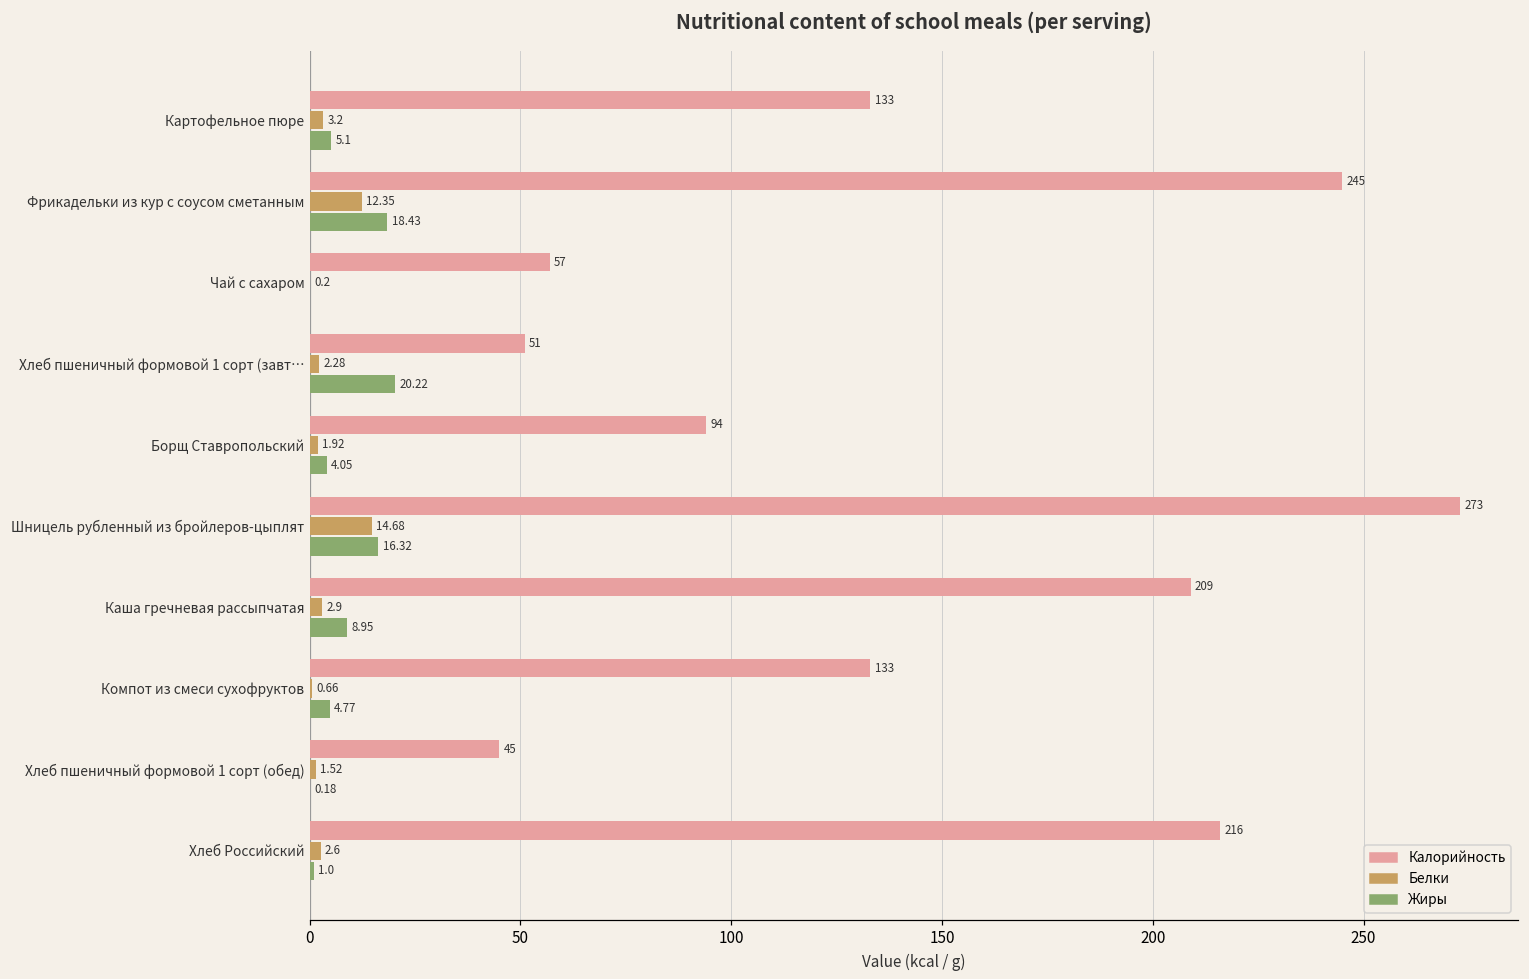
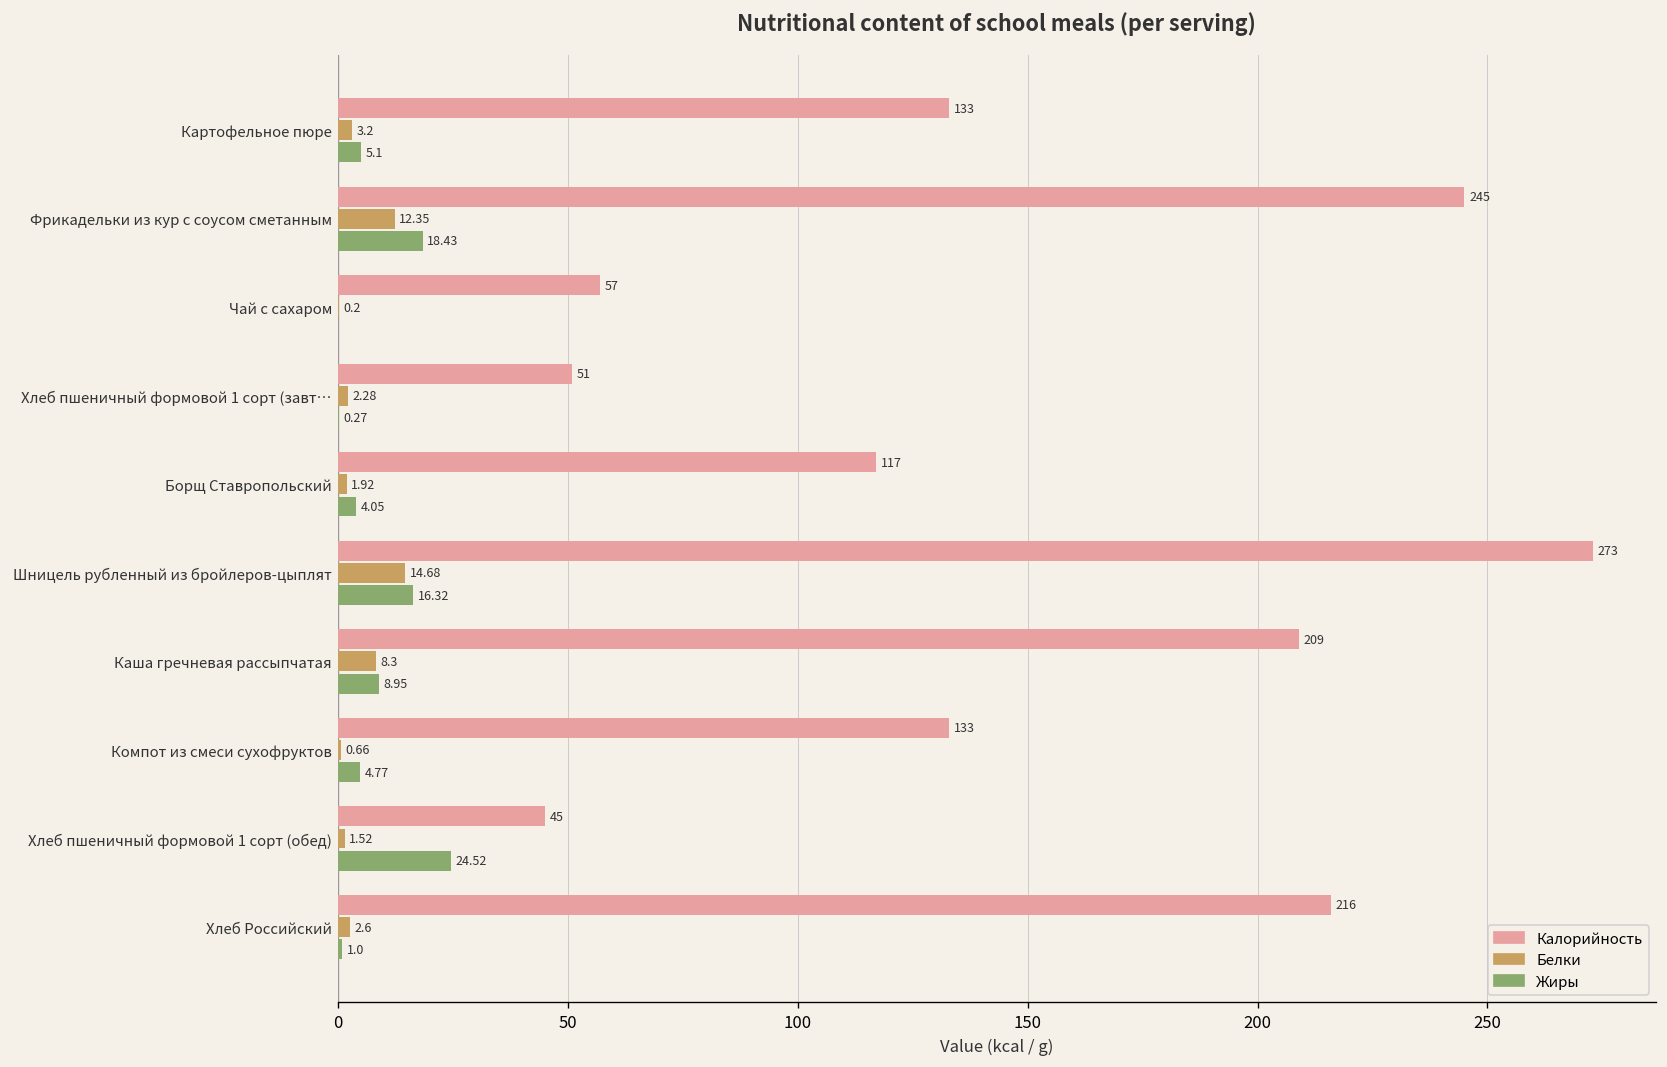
Жиры, Хлеб пшеничный формовой 1 сорт (завт…: 20.22 -> 0.27
Калорийность, Борщ Ставропольский: 94 -> 117
Белки, Каша гречневая рассыпчатая: 2.9 -> 8.3
Жиры, Хлеб пшеничный формовой 1 сорт (обед): 0.18 -> 24.52
